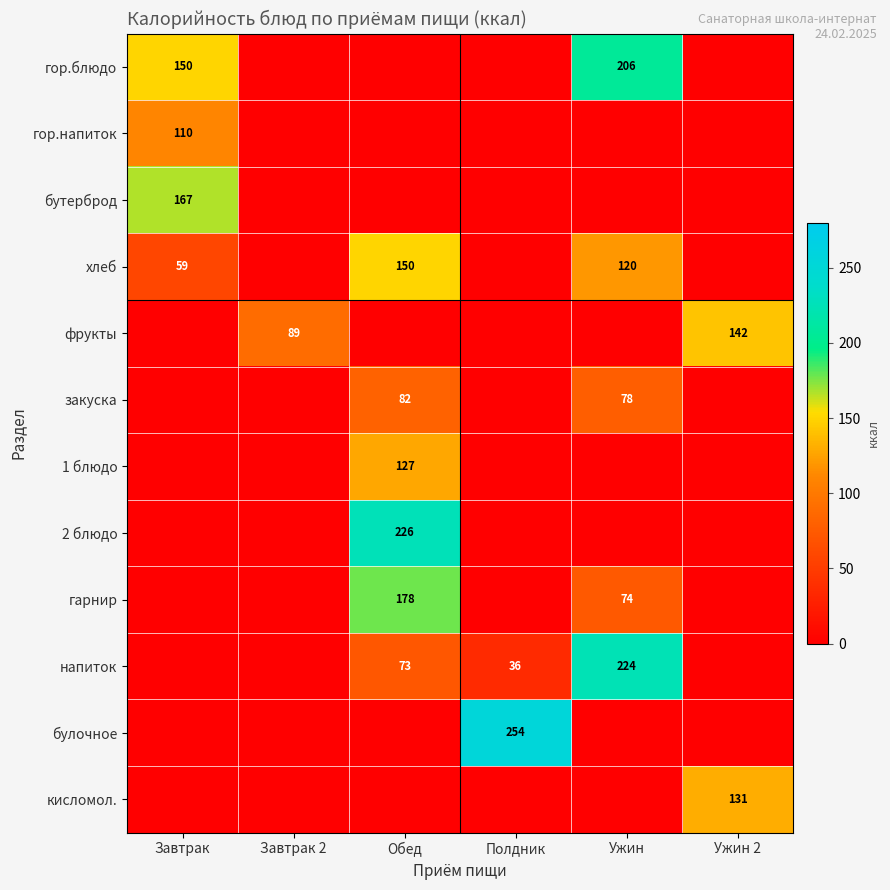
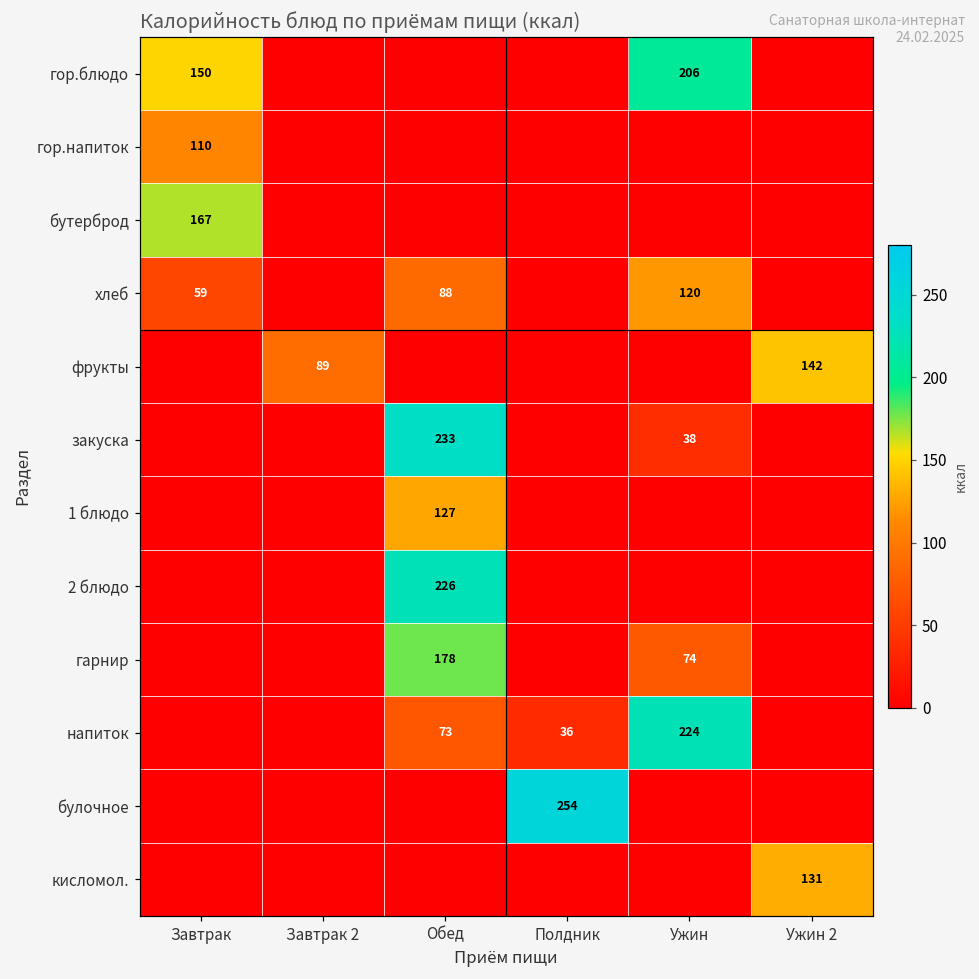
хлеб, Обед: 150 -> 88
закуска, Обед: 82 -> 233
закуска, Ужин: 78 -> 38
